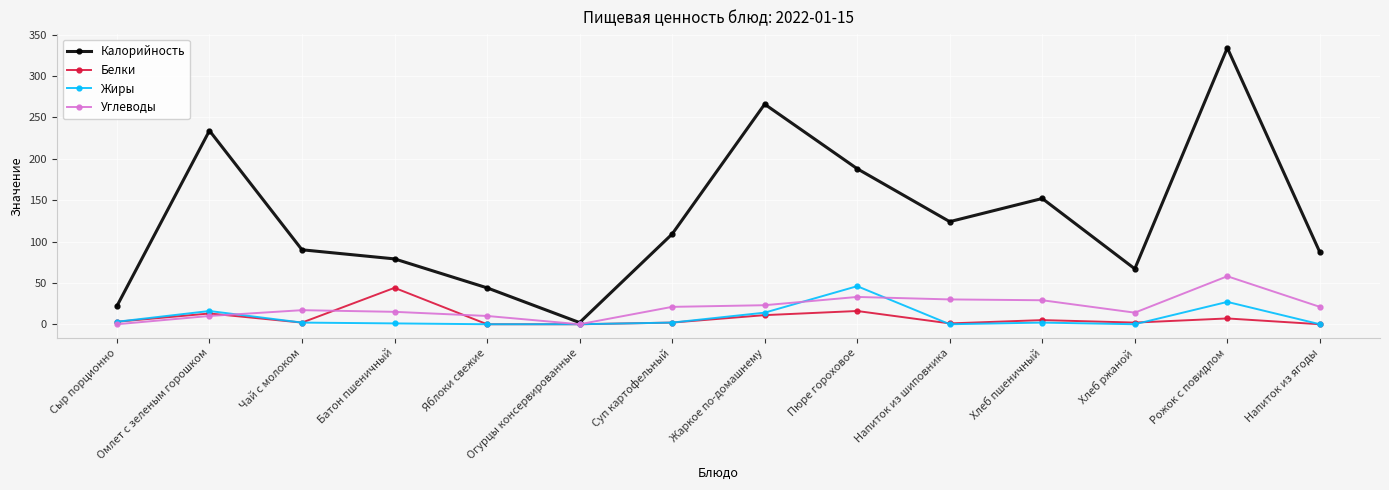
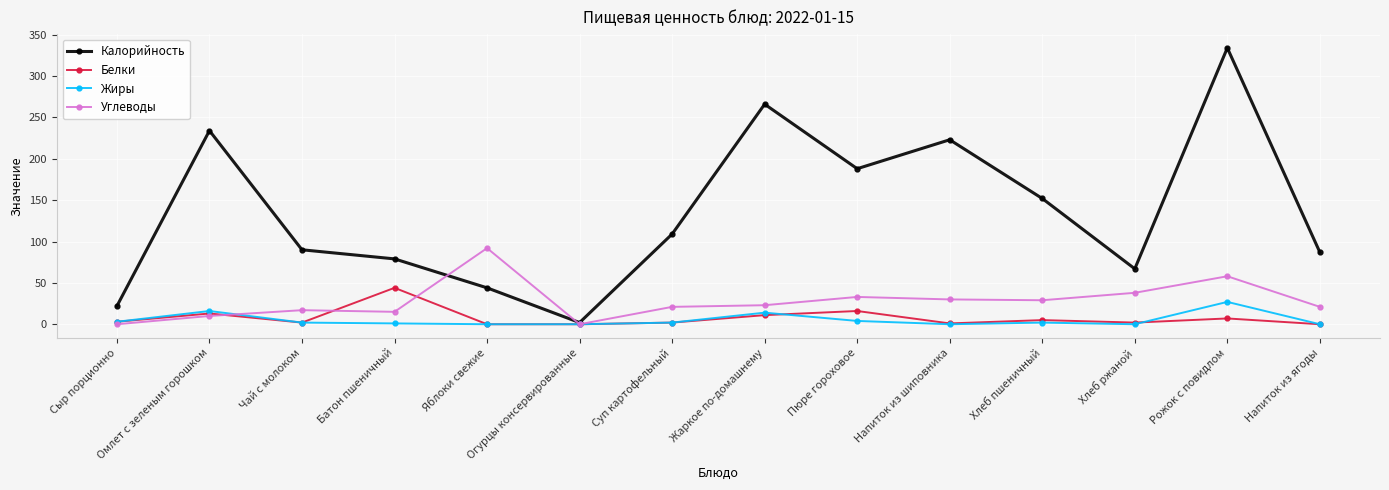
Углеводы, Яблоки свежие: 10 -> 90
Жиры, Пюре гороховое: 50 -> 0
Калорийность, Напиток из шиповника: 120 -> 220
Углеводы, Хлеб ржаной: 10 -> 40
